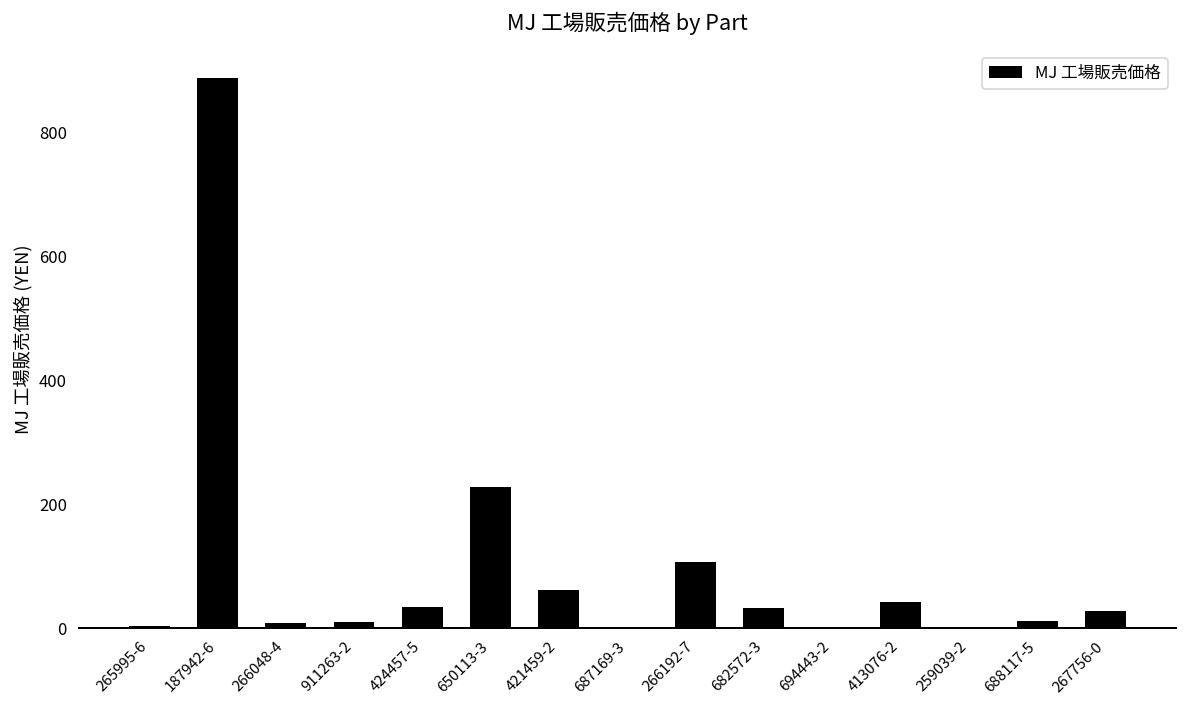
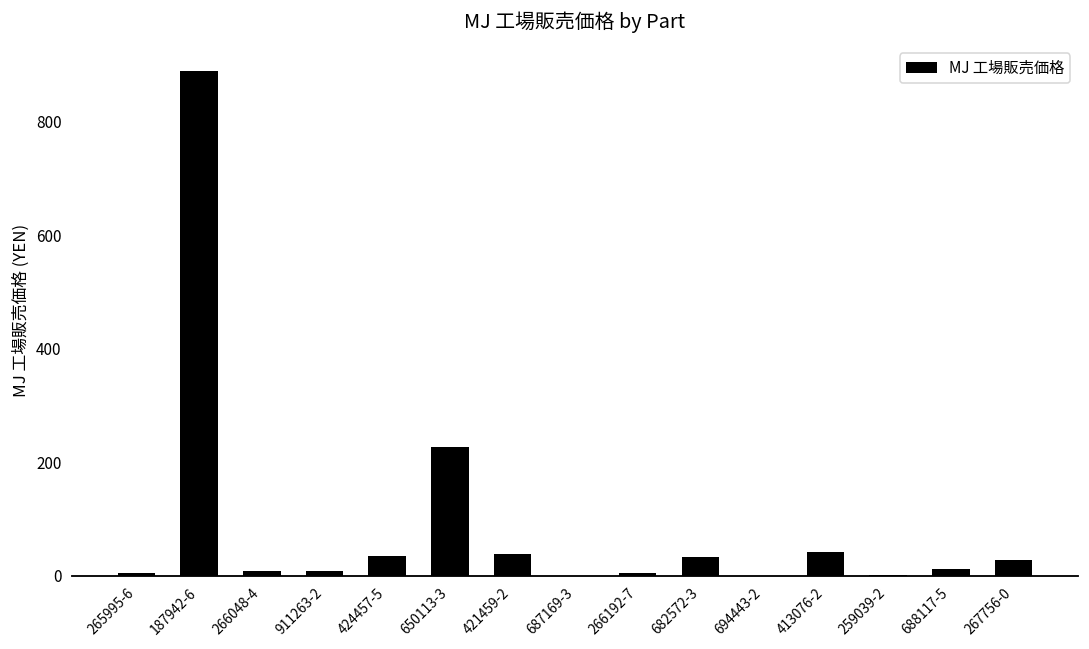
421459-2: 60 -> 40
266192-7: 110 -> 0
